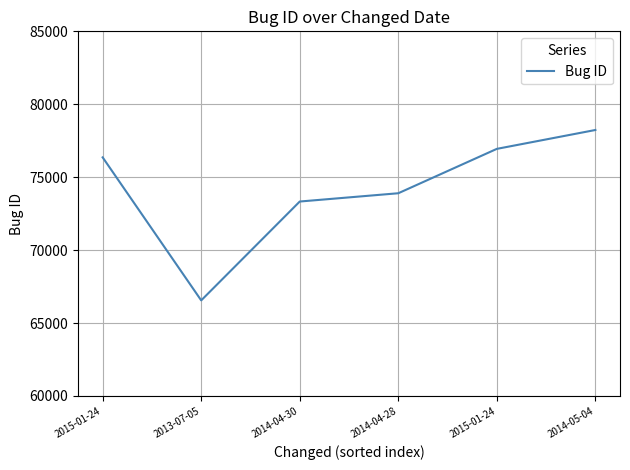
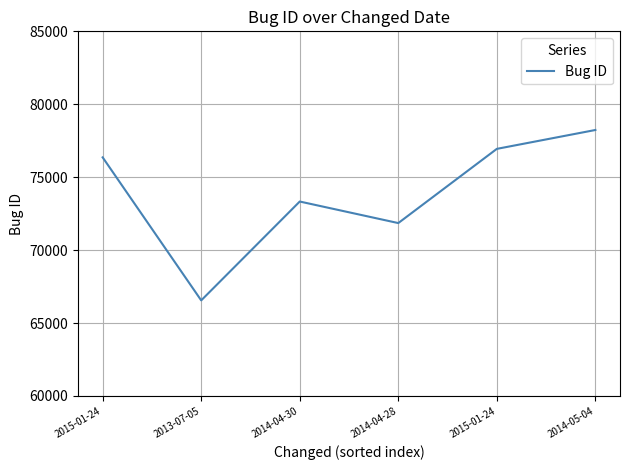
2014-04-28: 73900 -> 71900
